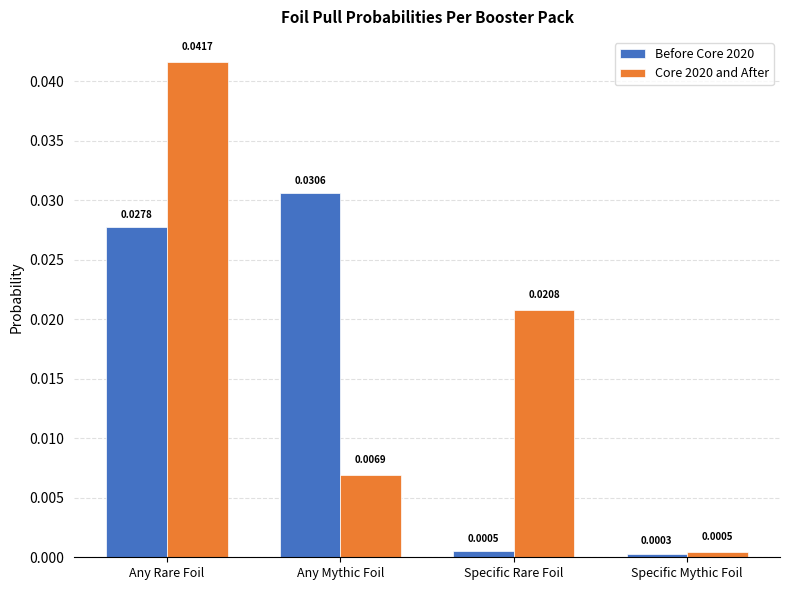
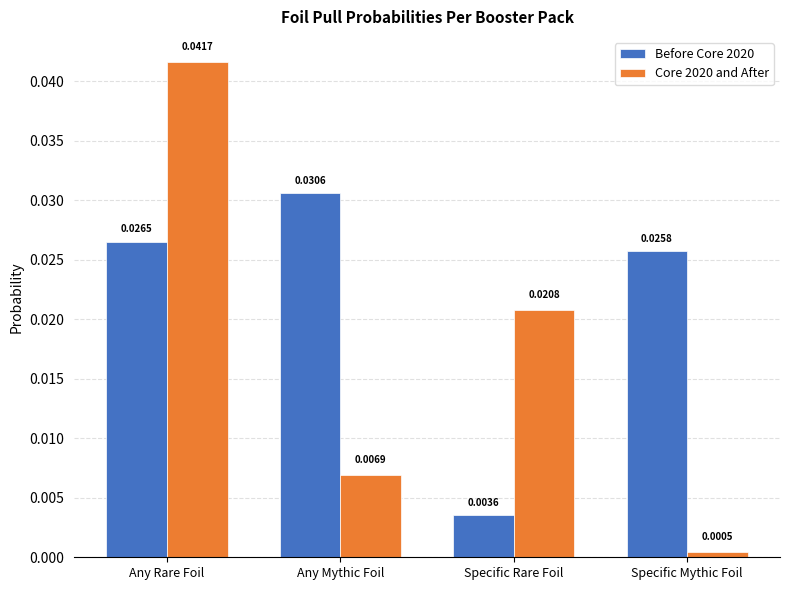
Before Core 2020, Any Rare Foil: 0.0278 -> 0.0265
Before Core 2020, Specific Rare Foil: 0.0005 -> 0.0036
Before Core 2020, Specific Mythic Foil: 0.0003 -> 0.0258
